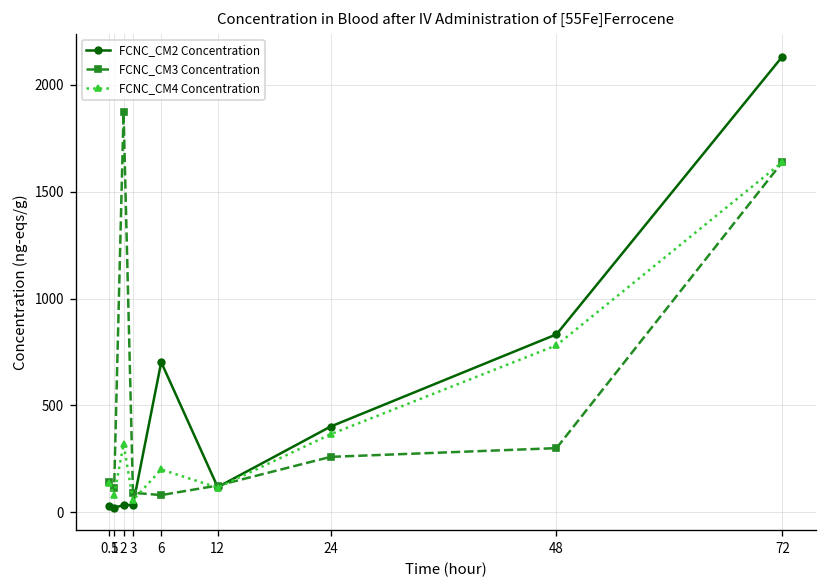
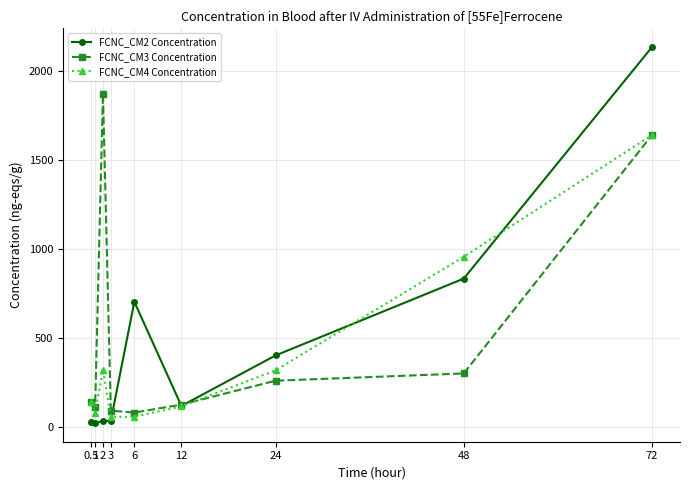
FCNC_CM4 Concentration, 6: 200 -> 60
FCNC_CM4 Concentration, 24: 360 -> 320
FCNC_CM4 Concentration, 48: 780 -> 960
